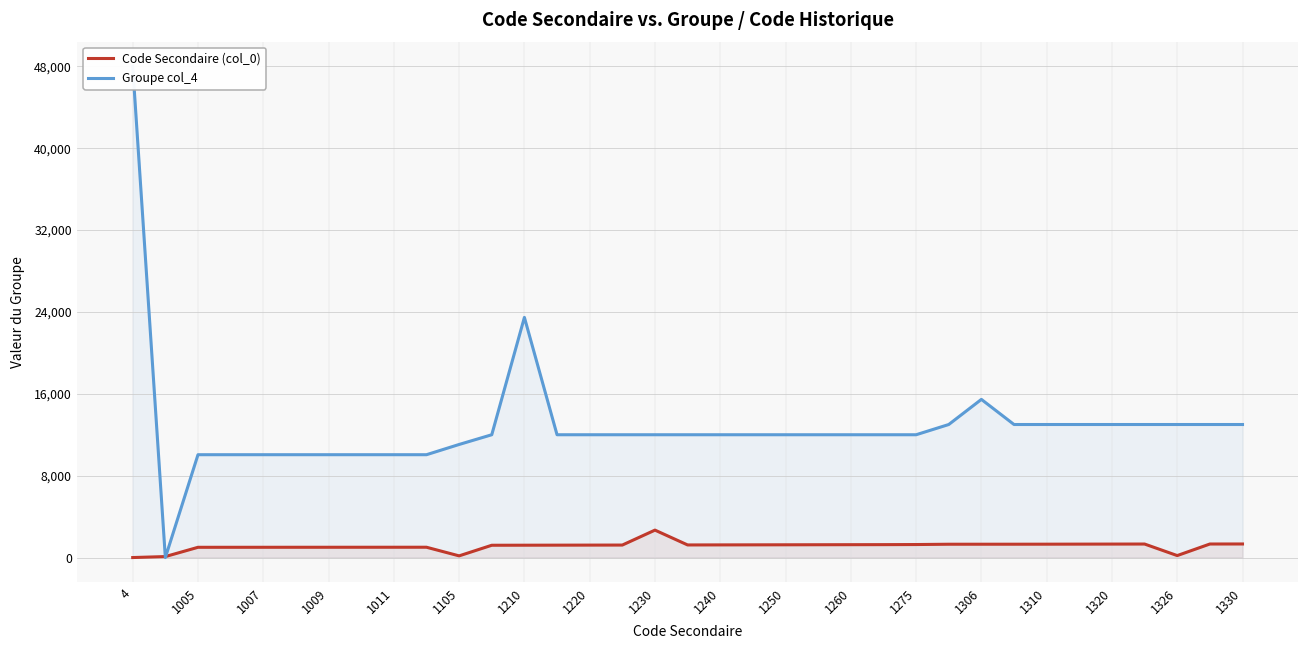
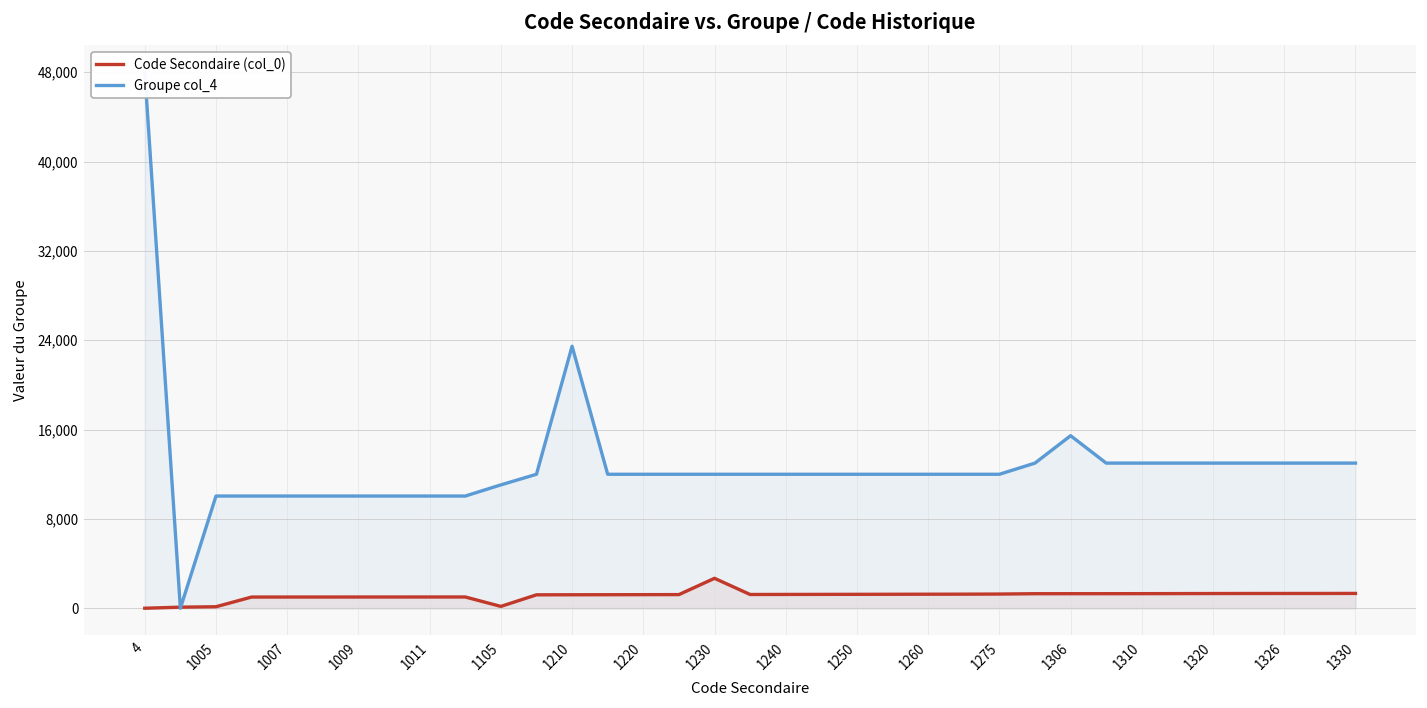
Code Secondaire (col_0), 1005: 1,000 -> 0
Code Secondaire (col_0), 1326: 0 -> 1,000
